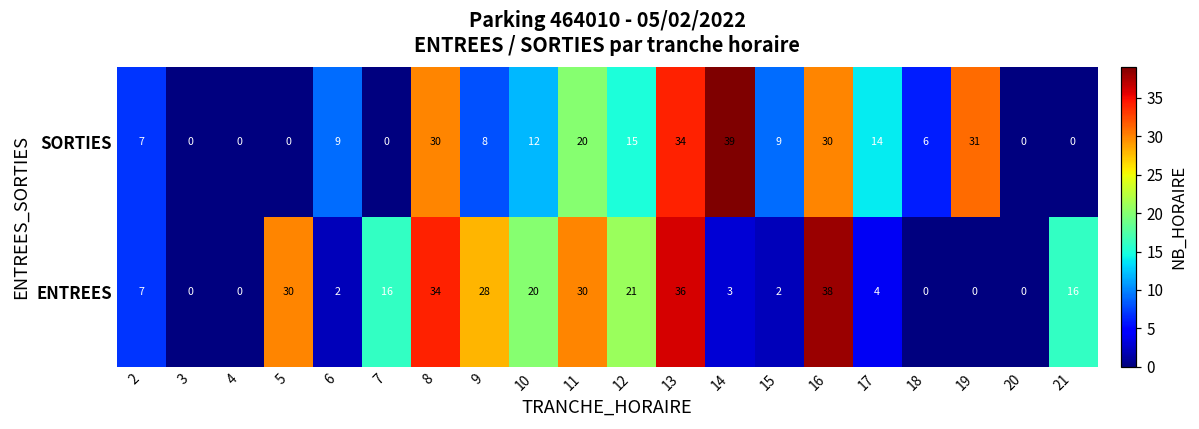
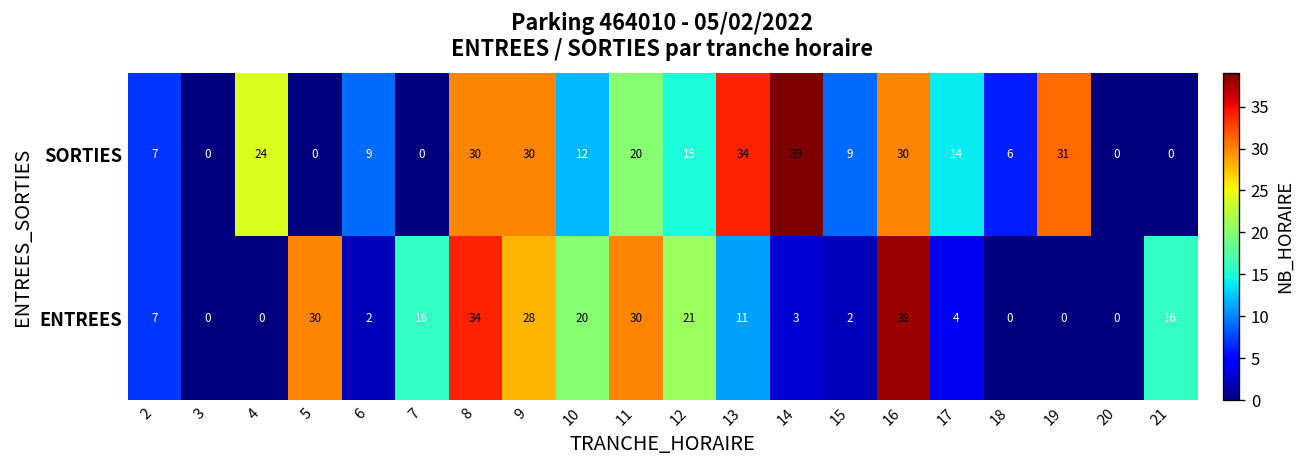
SORTIES, 4: 0 -> 24
SORTIES, 9: 8 -> 30
ENTREES, 13: 36 -> 11
